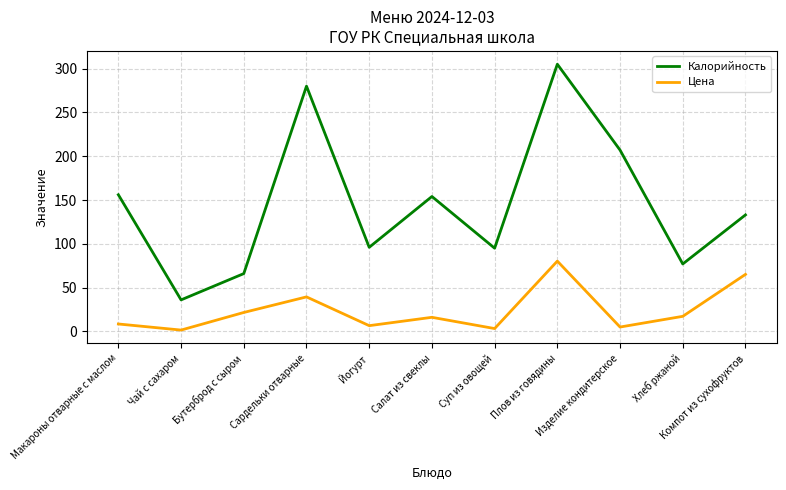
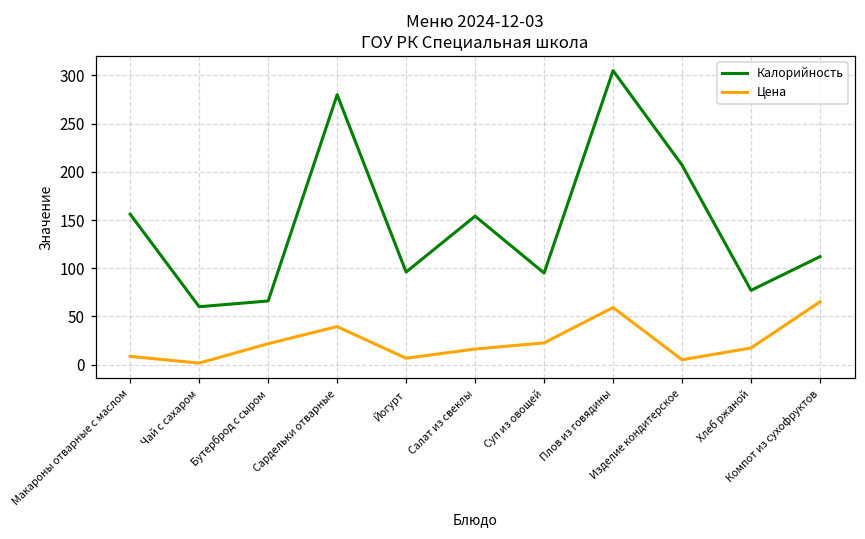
Калорийность, Чай с сахаром: 40 -> 60
Цена, Суп из овощей: 0 -> 20
Цена, Плов из говядины: 80 -> 60
Калорийность, Компот из сухофруктов: 130 -> 110
